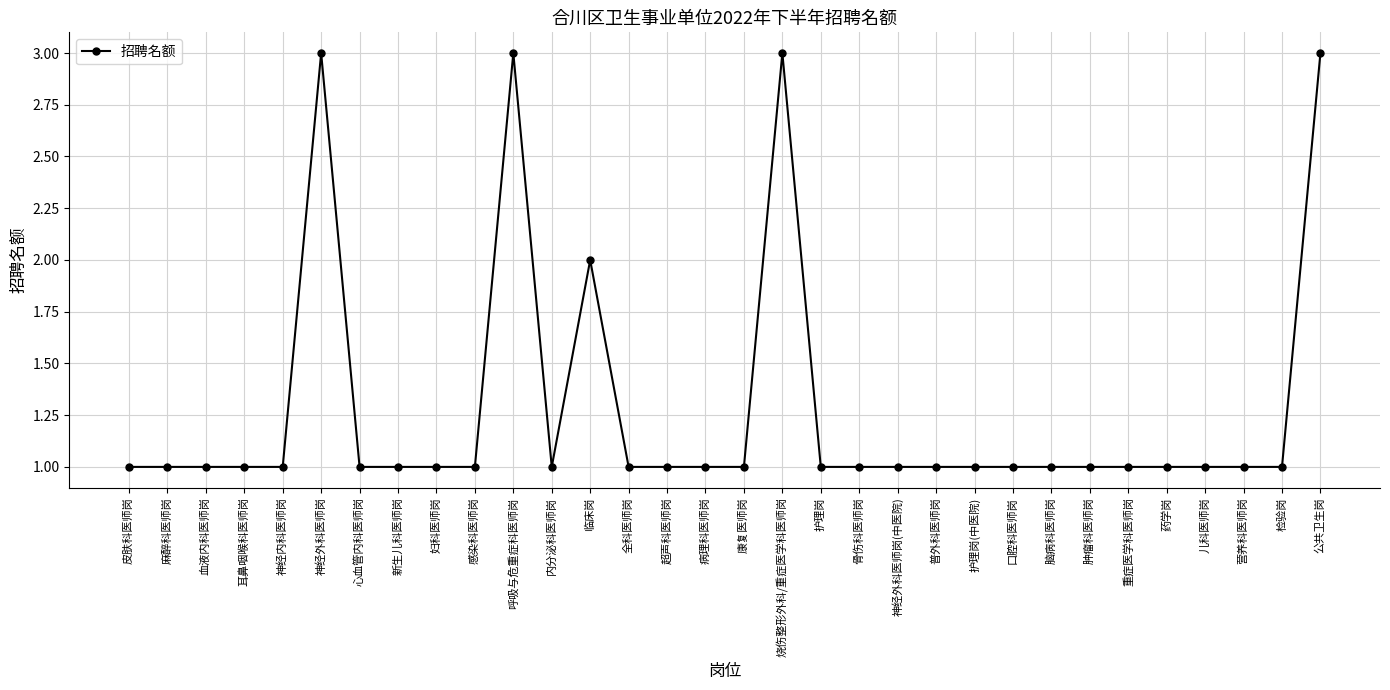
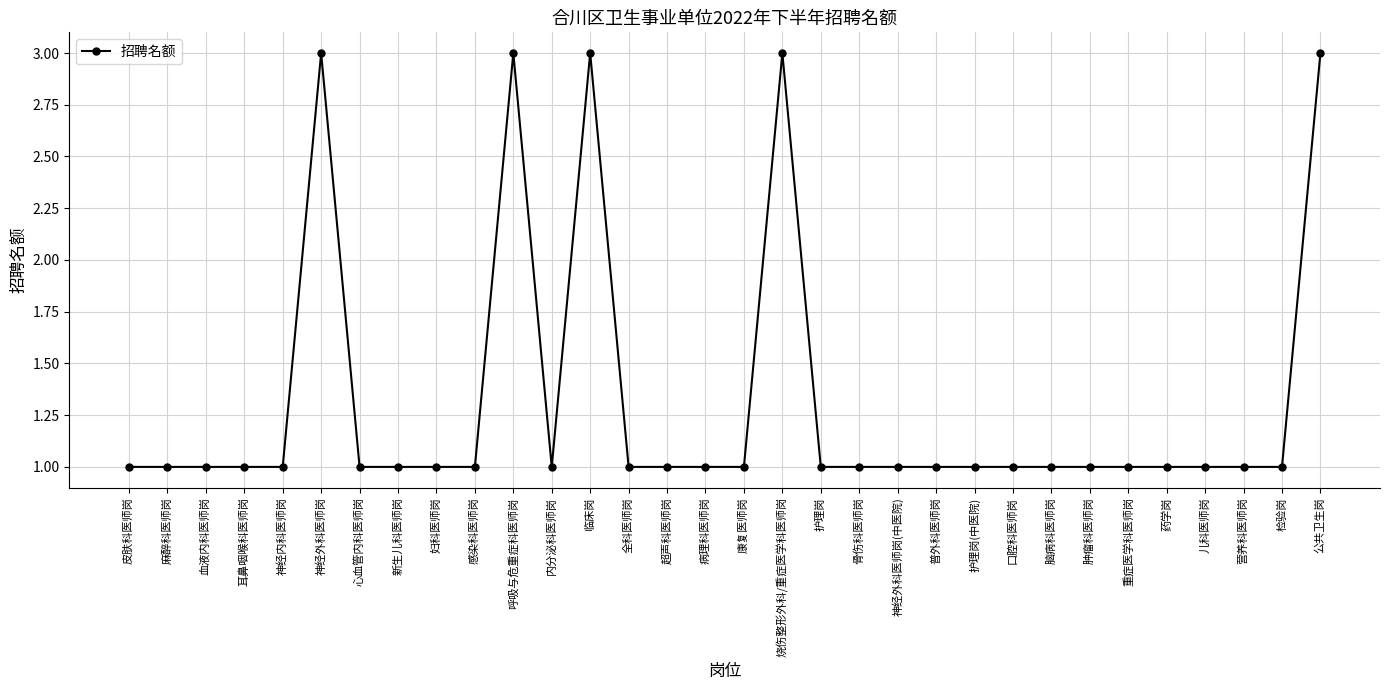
临床岗: 2 -> 3
